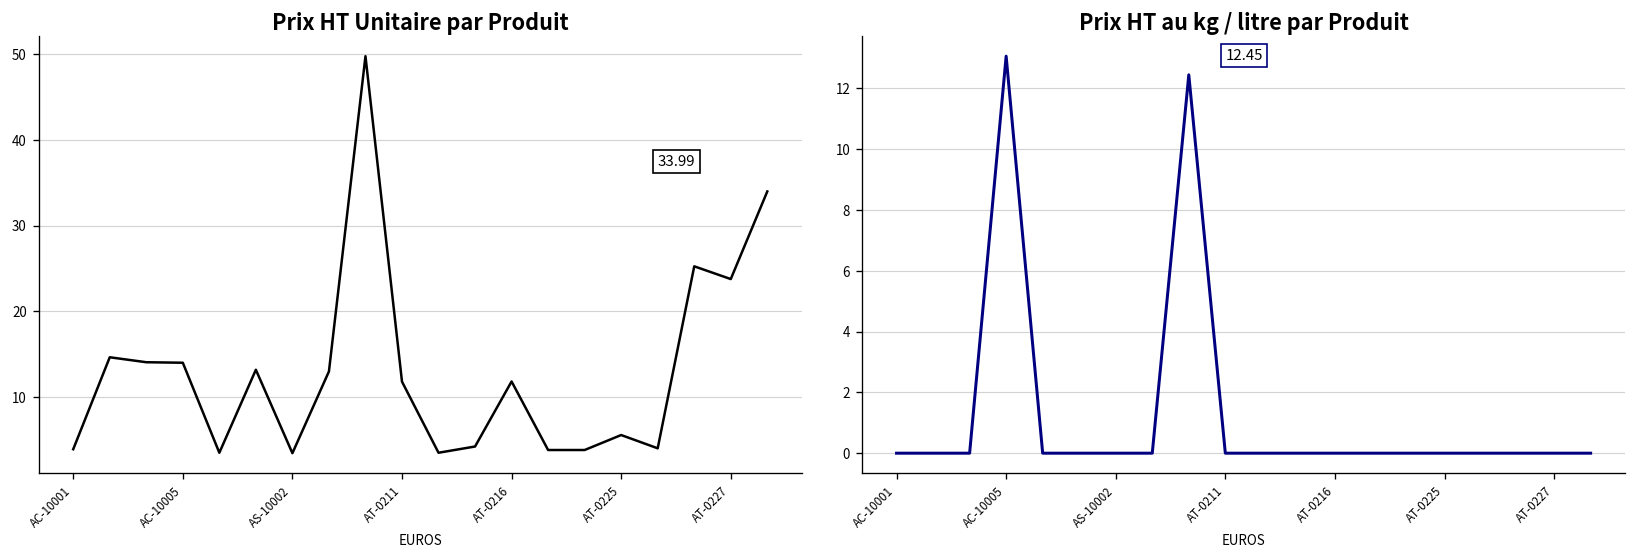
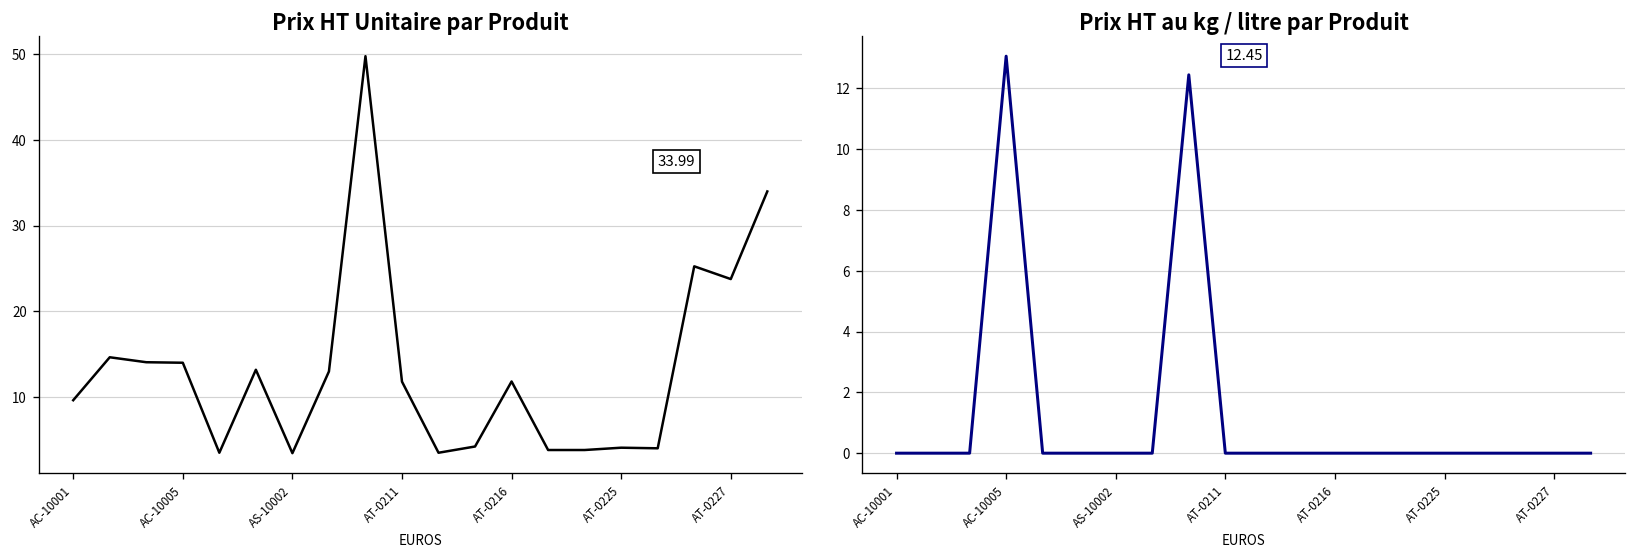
Prix HT Unitaire par Produit, AC-10001: 4 -> 10
Prix HT Unitaire par Produit, AT-0225: 6 -> 4
